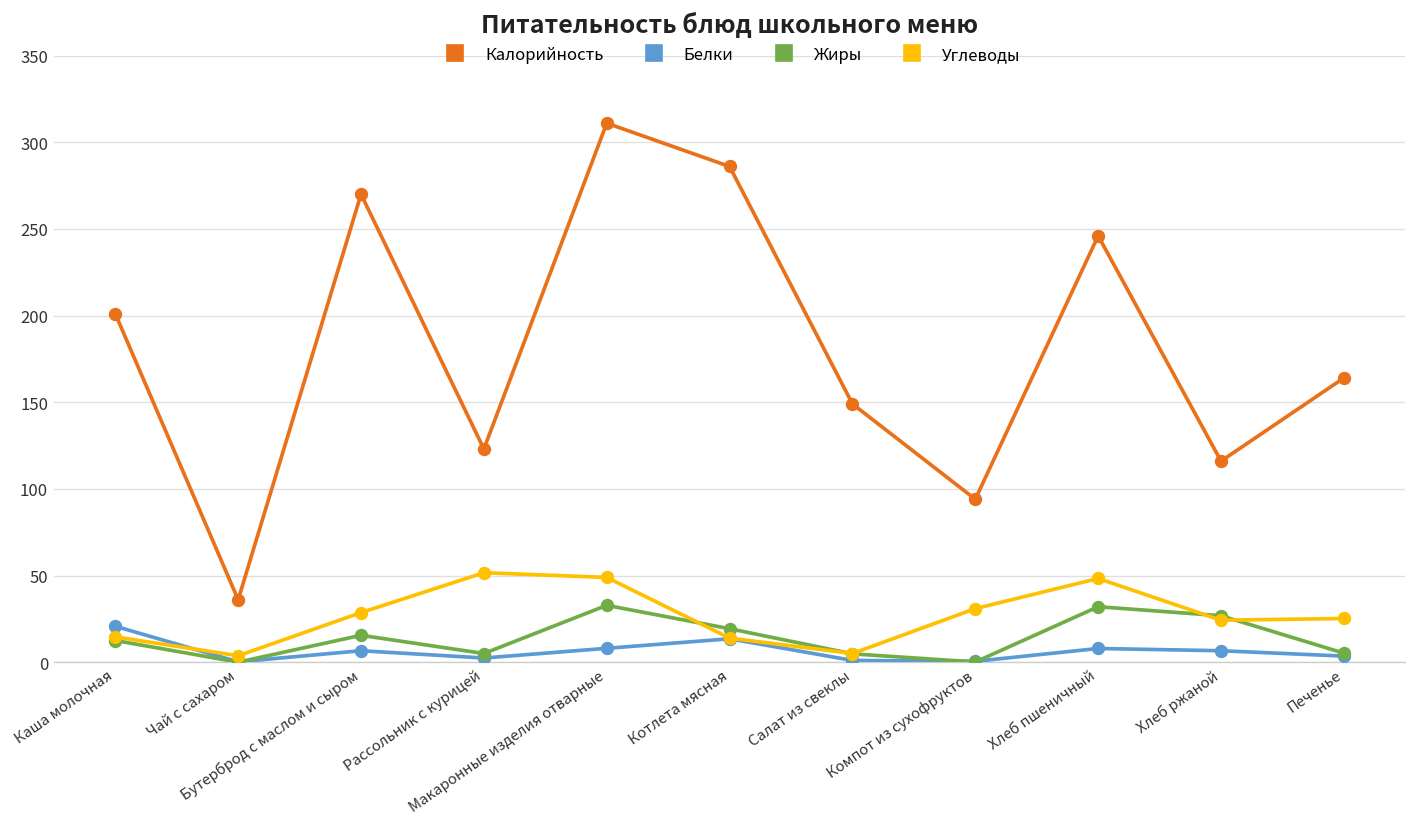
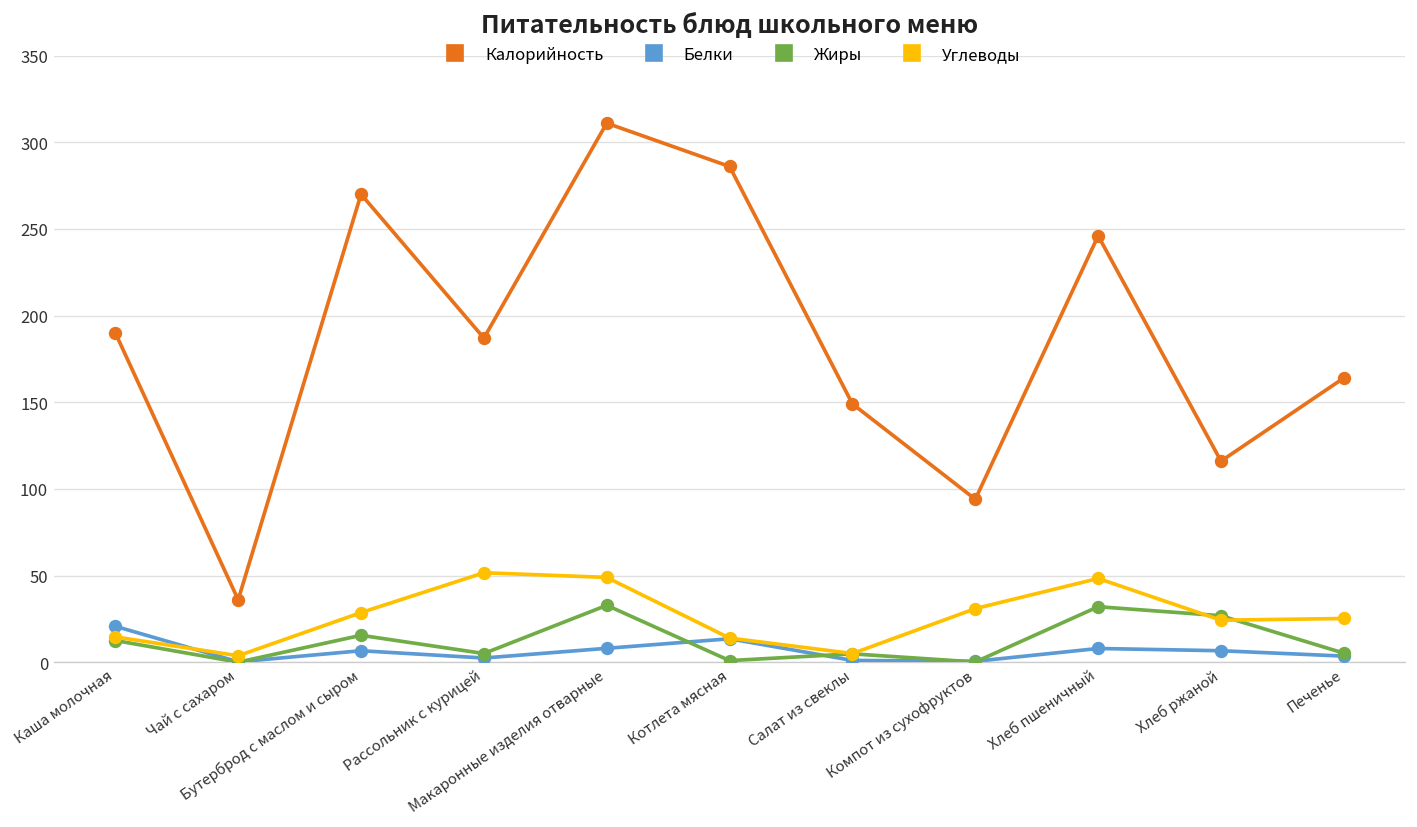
Калорийность, Каша молочная: 201 -> 190
Калорийность, Рассольник с курицей: 123 -> 187
Жиры, Котлета мясная: 19 -> 1
